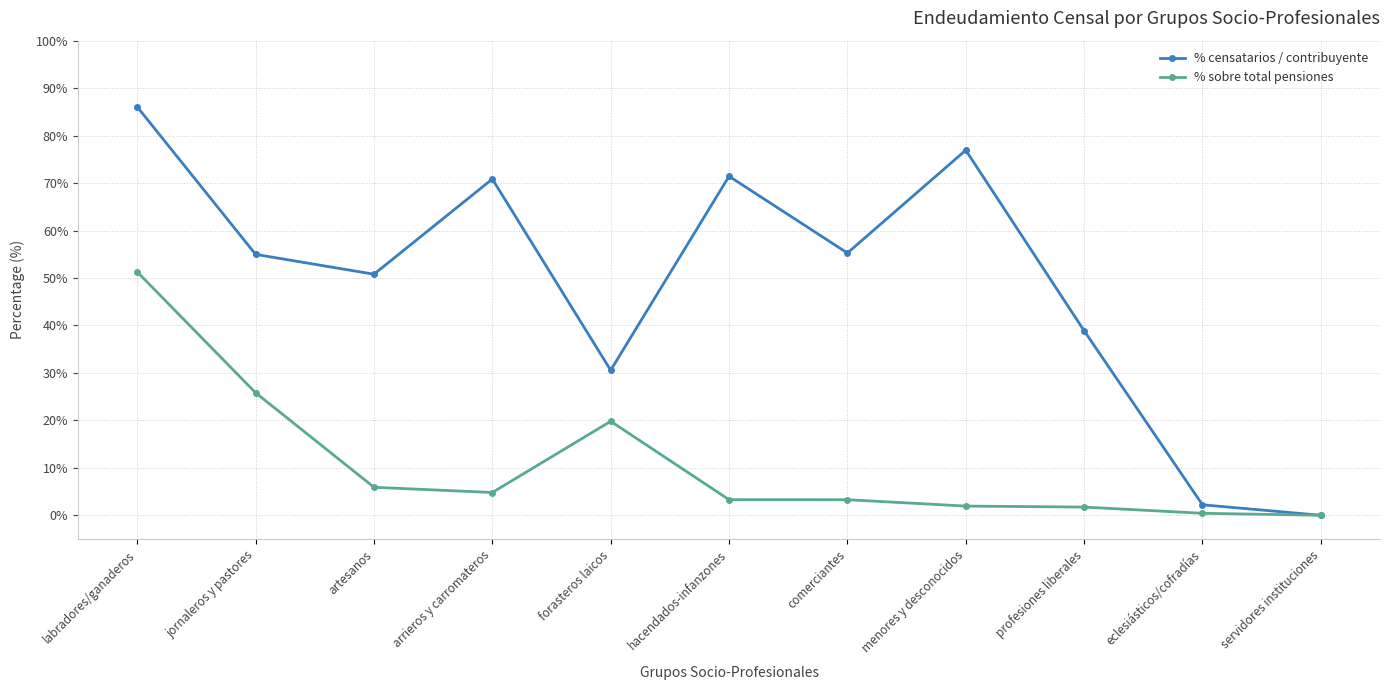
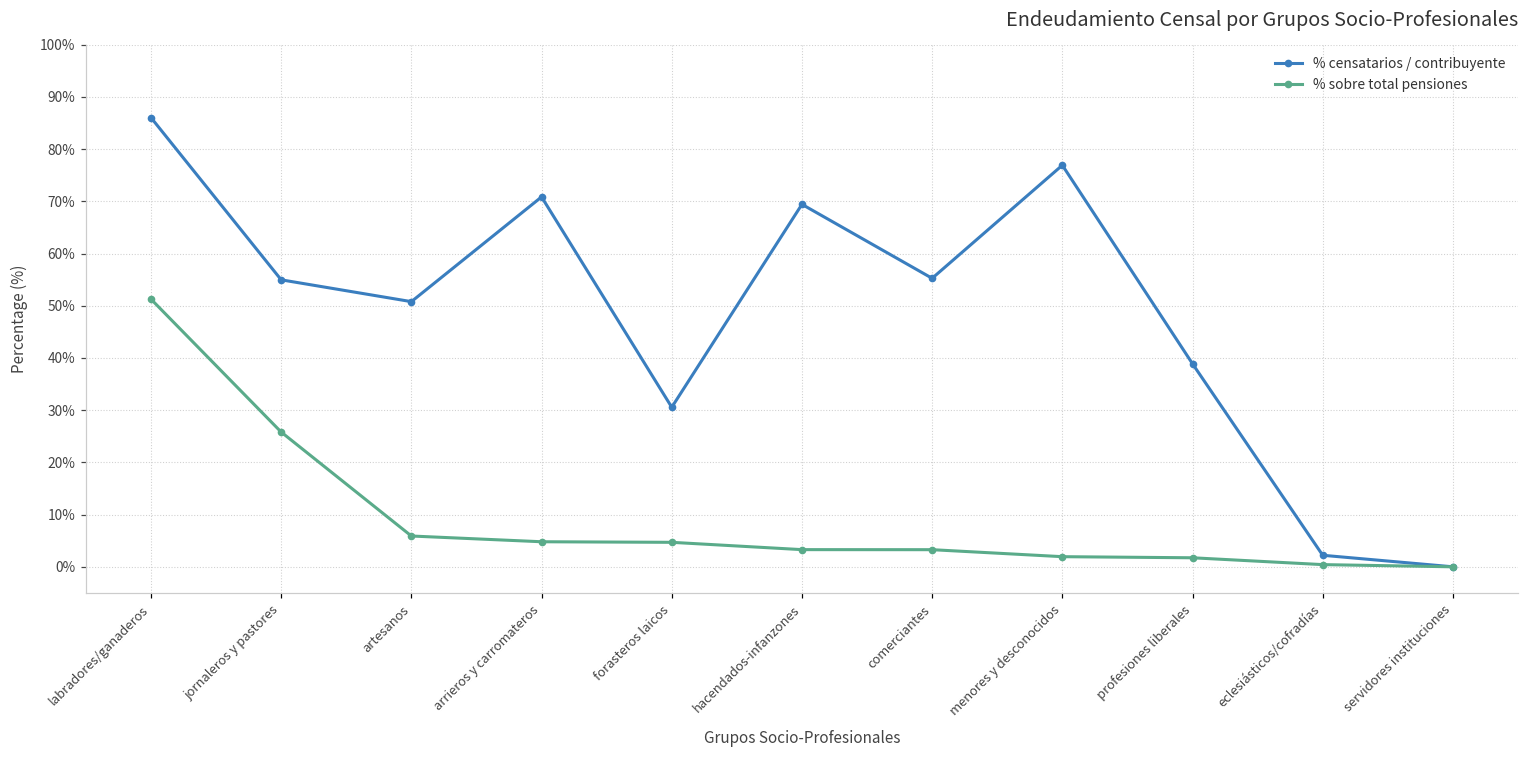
% sobre total pensiones, forasteros laicos: 20% -> 5%
% censatarios / contribuyente, hacendados-infanzones: 71% -> 69%
